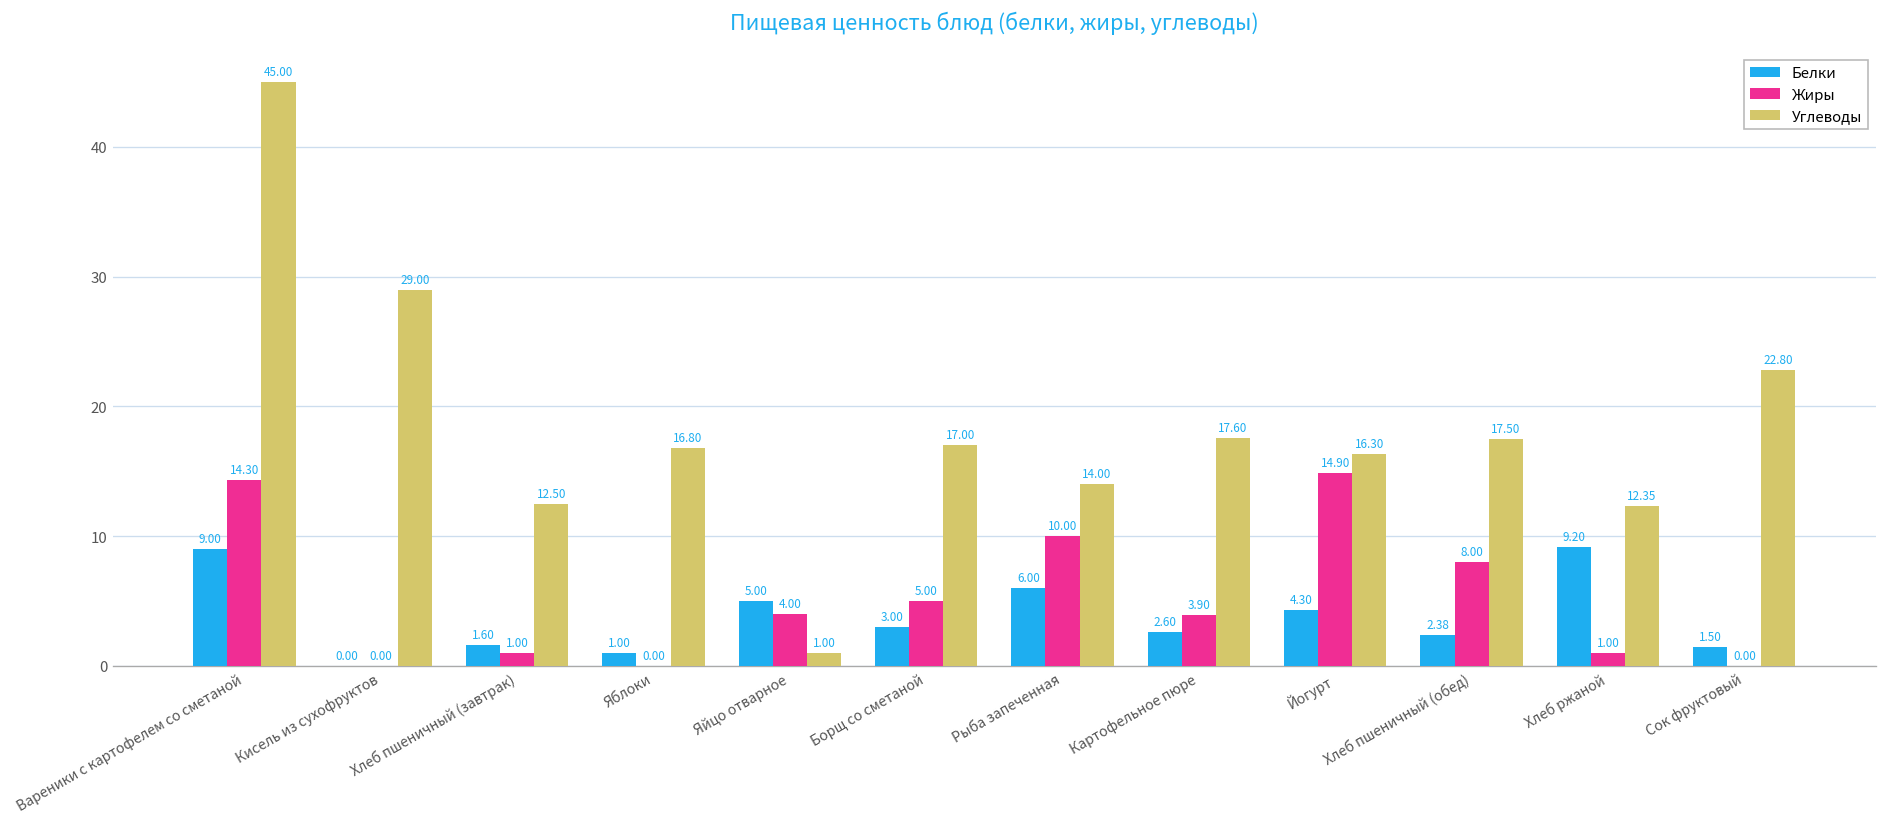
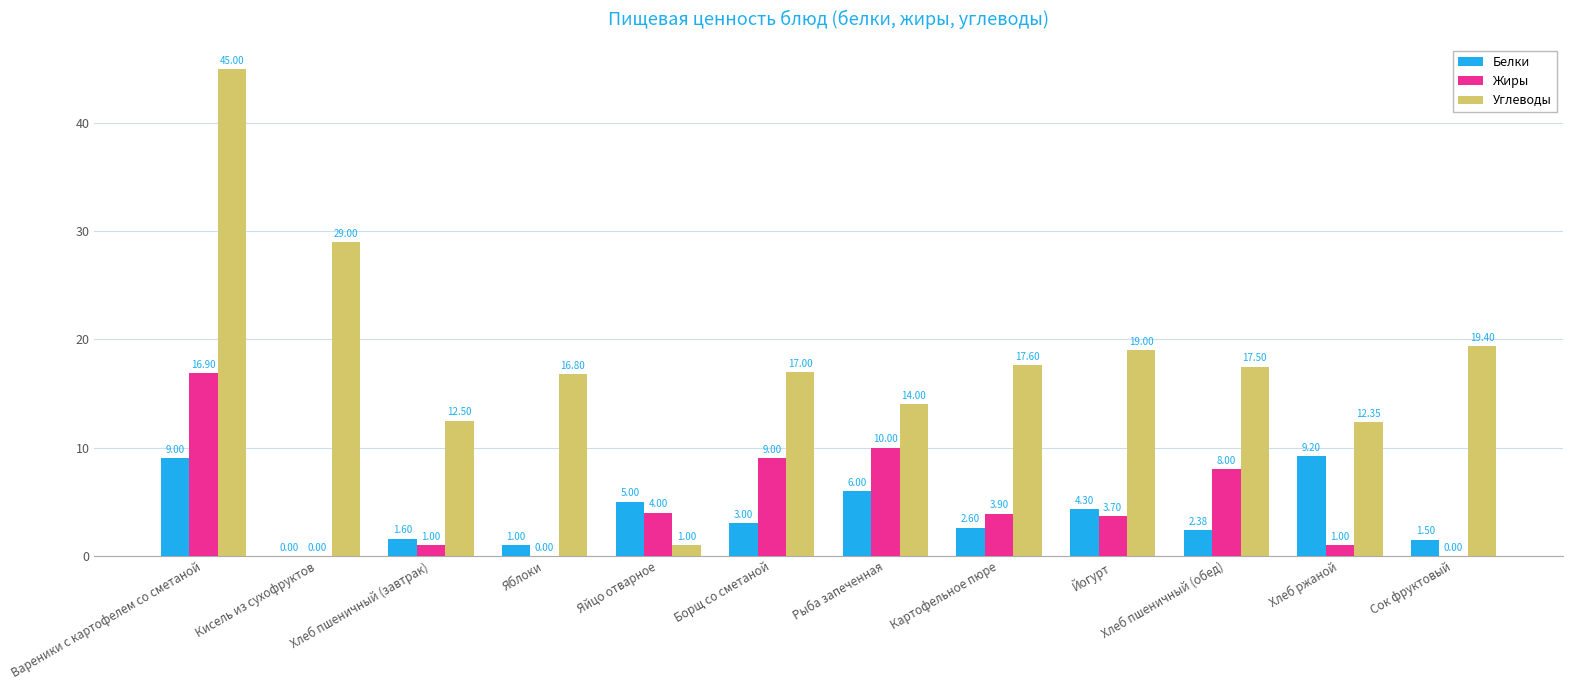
Жиры, Вареники с картофелем со сметаной: 14.30 -> 16.90
Жиры, Борщ со сметаной: 5.00 -> 9.00
Жиры, Йогурт: 14.90 -> 3.70
Углеводы, Йогурт: 16.30 -> 19.00
Углеводы, Сок фруктовый: 22.80 -> 19.40
